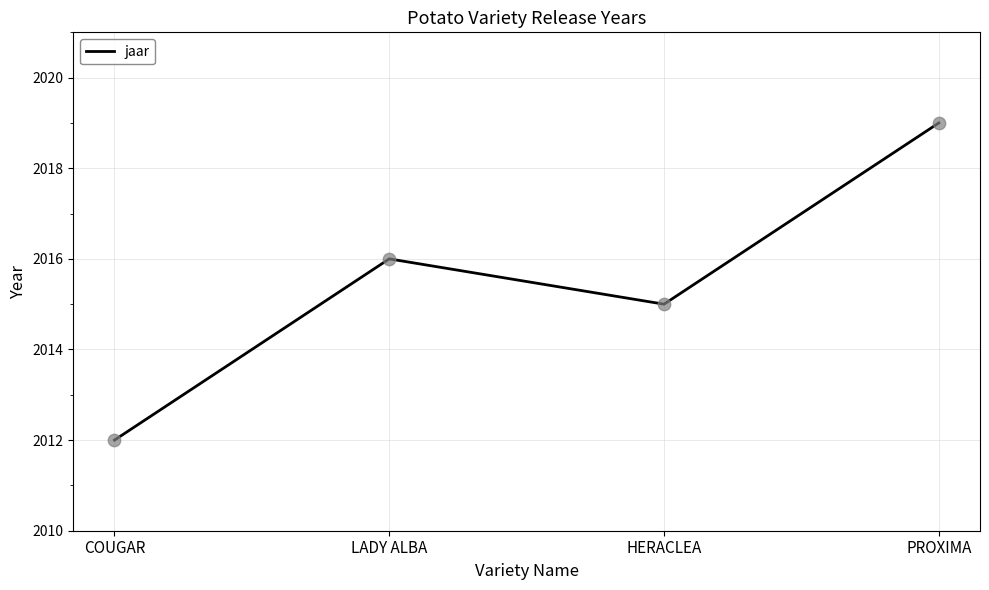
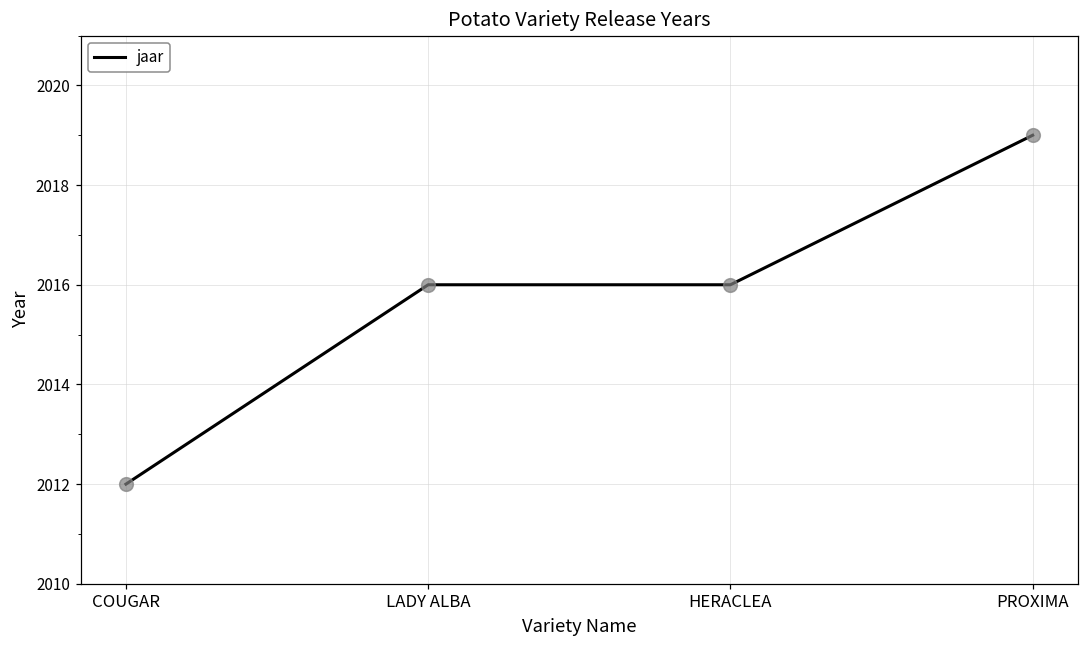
HERACLEA: 2015 -> 2016
